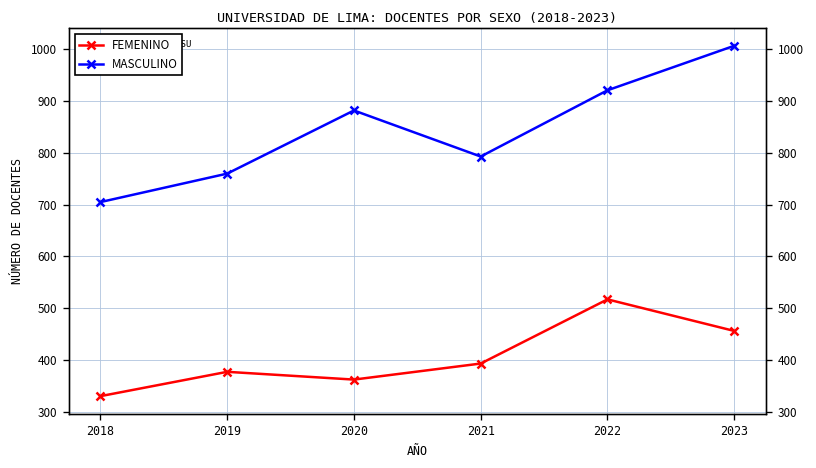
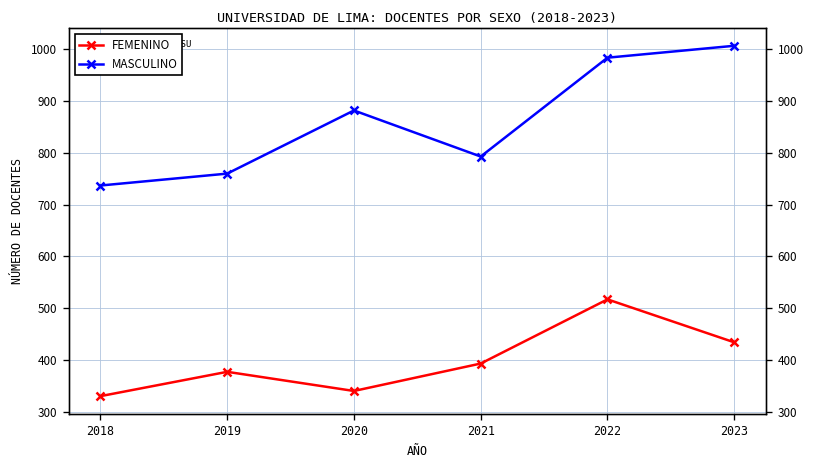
MASCULINO, 2018: 710 -> 740
FEMENINO, 2020: 360 -> 340
MASCULINO, 2022: 920 -> 980
FEMENINO, 2023: 460 -> 430
